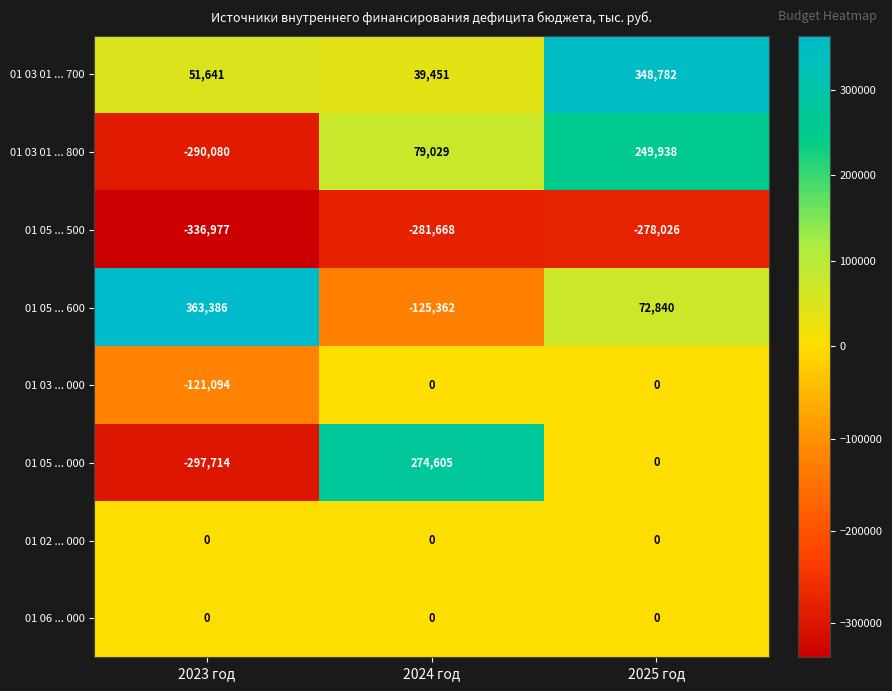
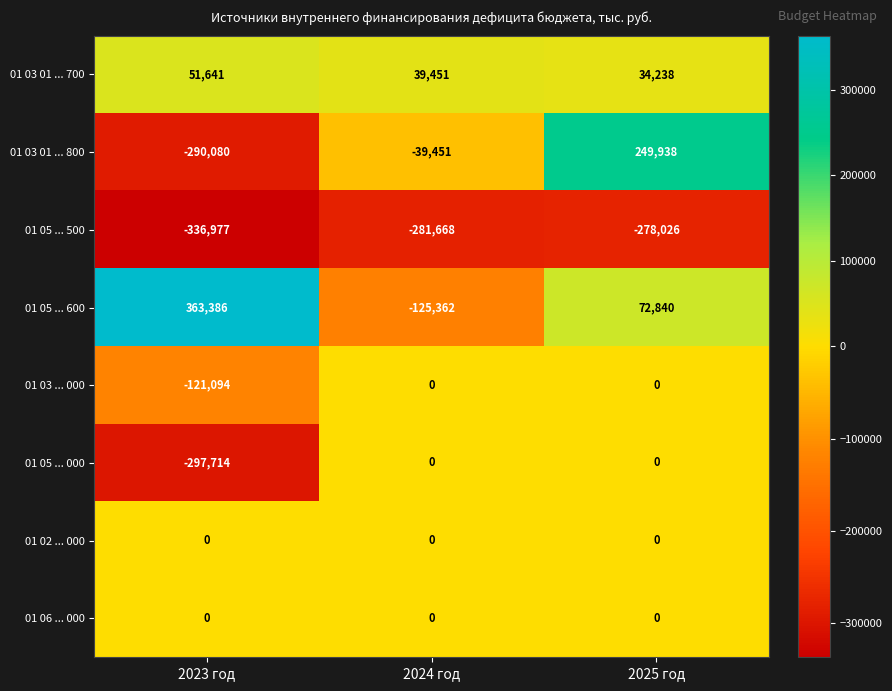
01 03 01 ... 700, 2025 год: 348,782 -> 34,238
01 03 01 ... 800, 2024 год: 79,029 -> -39,451
01 05 ... 000, 2024 год: 274,605 -> 0
